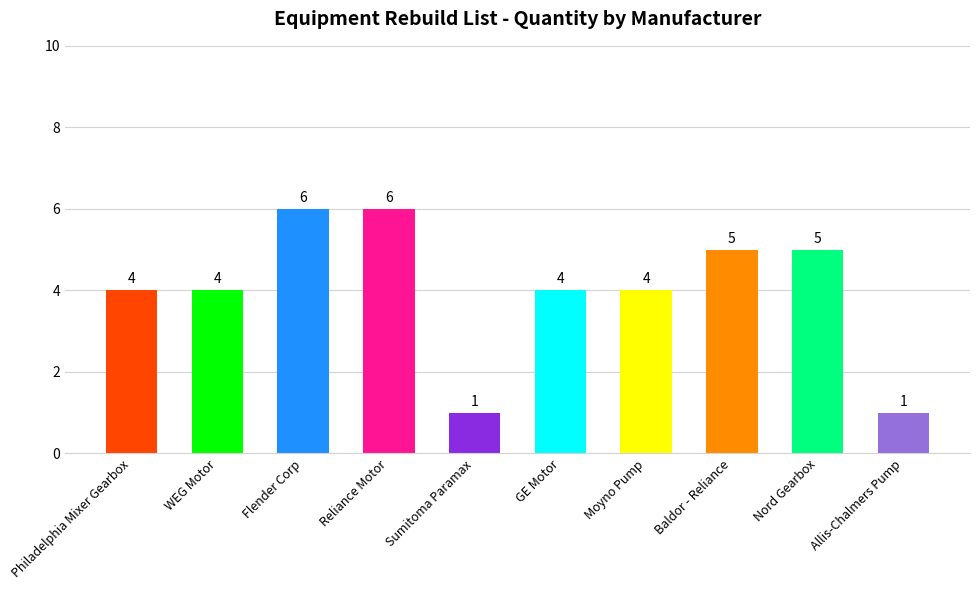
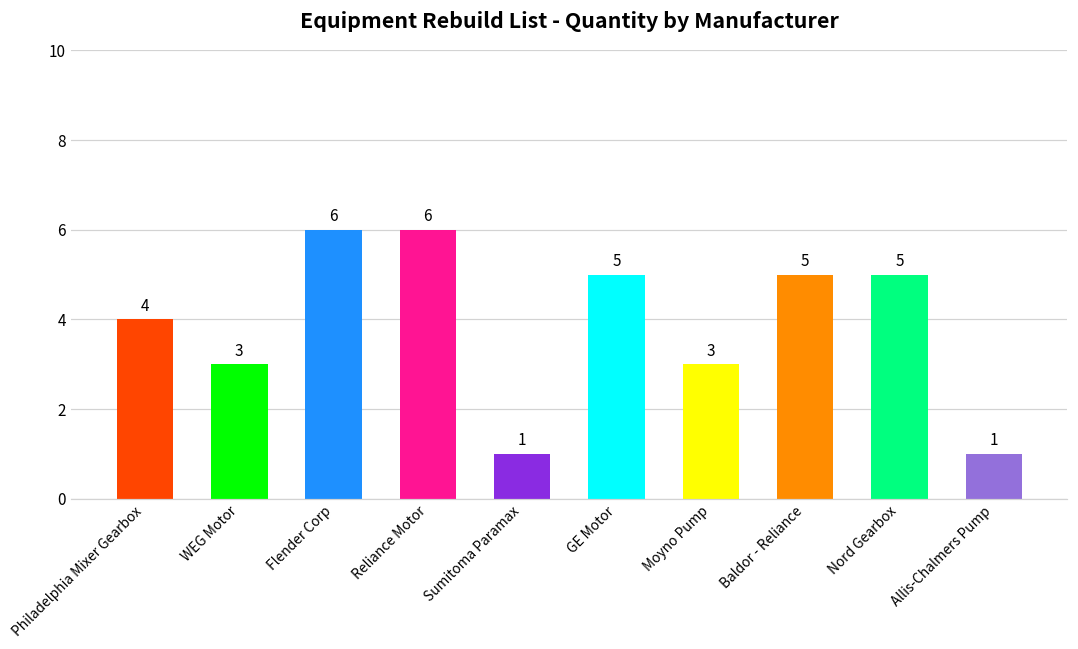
WEG Motor: 4 -> 3
GE Motor: 4 -> 5
Moyno Pump: 4 -> 3
